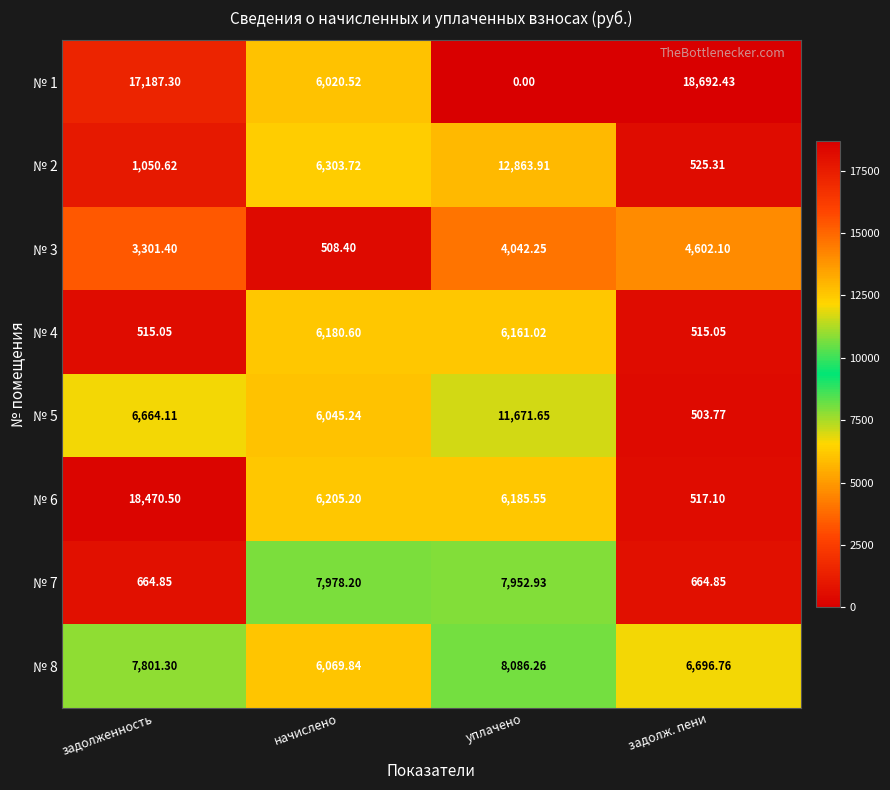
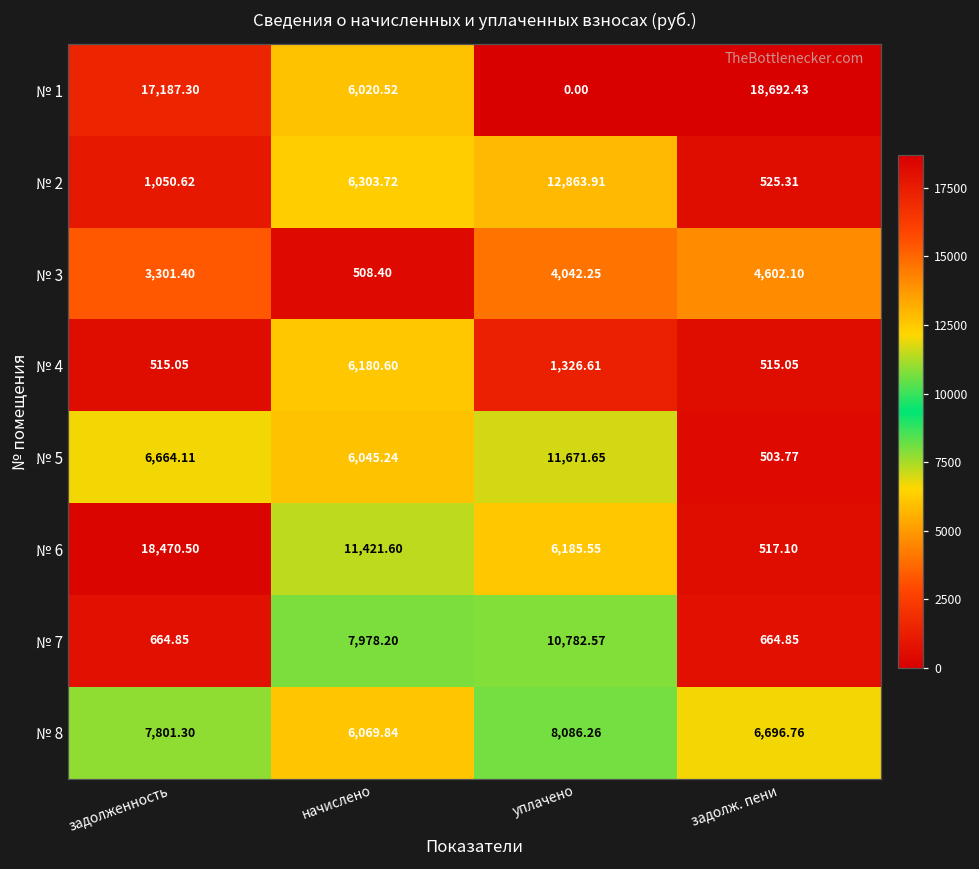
№ 4, уплачено: 6,161.02 -> 1,326.61
№ 6, начислено: 6,205.20 -> 11,421.60
№ 7, уплачено: 7,952.93 -> 10,782.57
